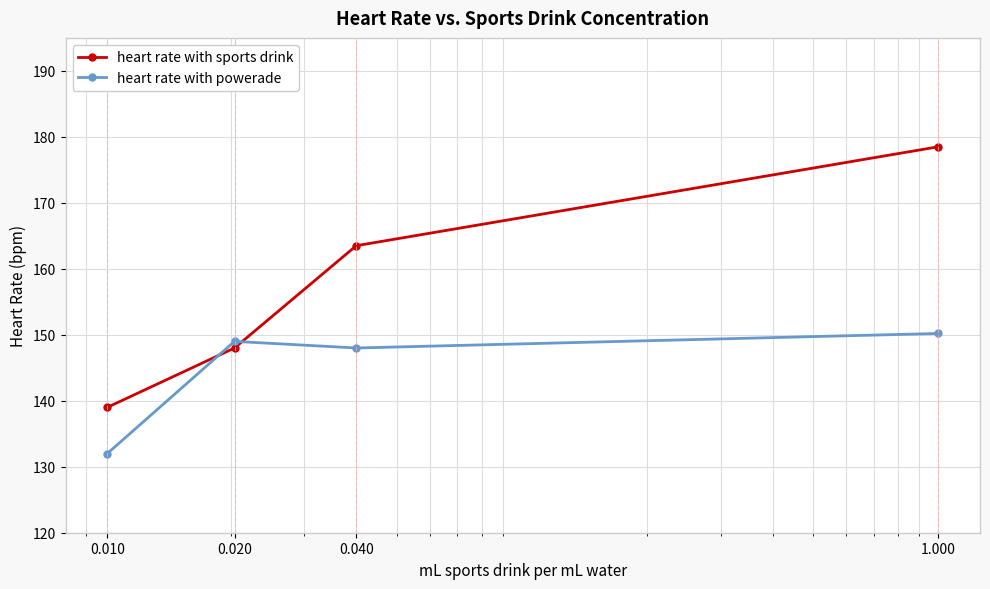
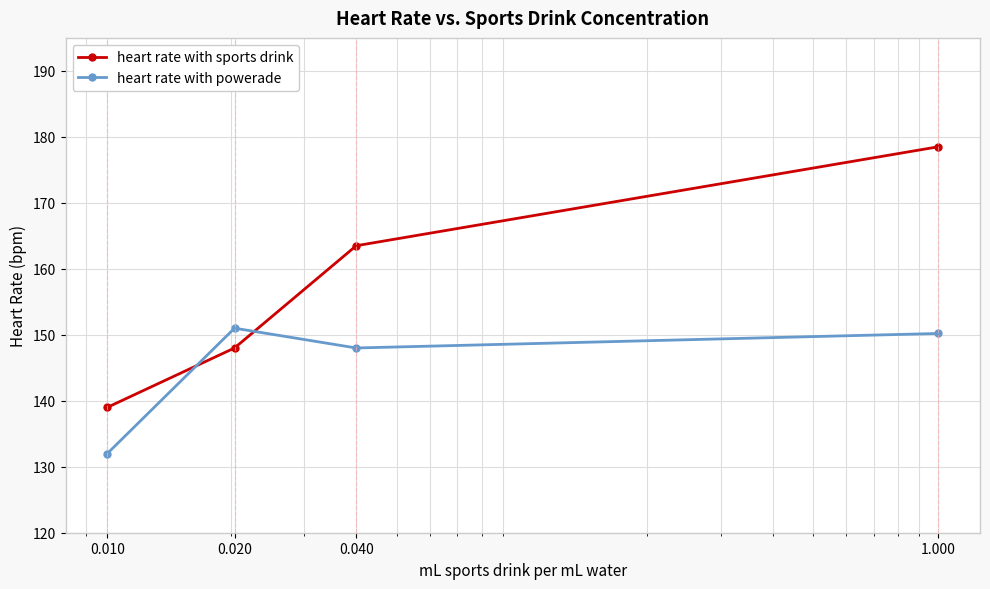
heart rate with powerade, 0.020: 149 -> 151
